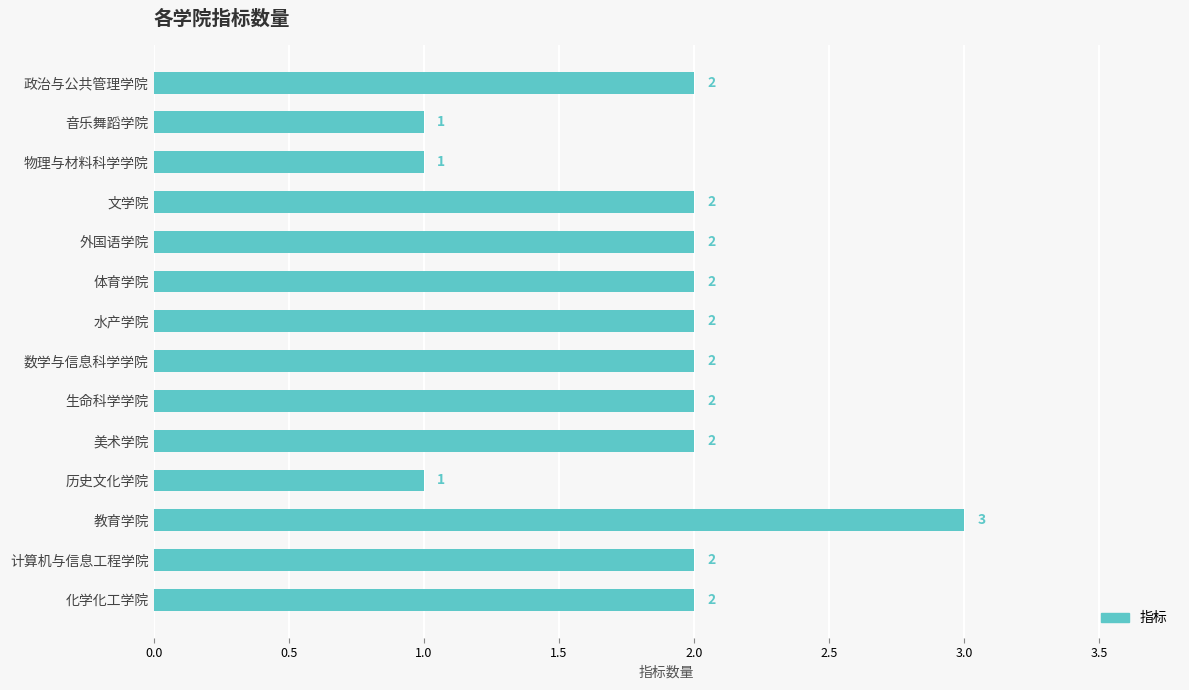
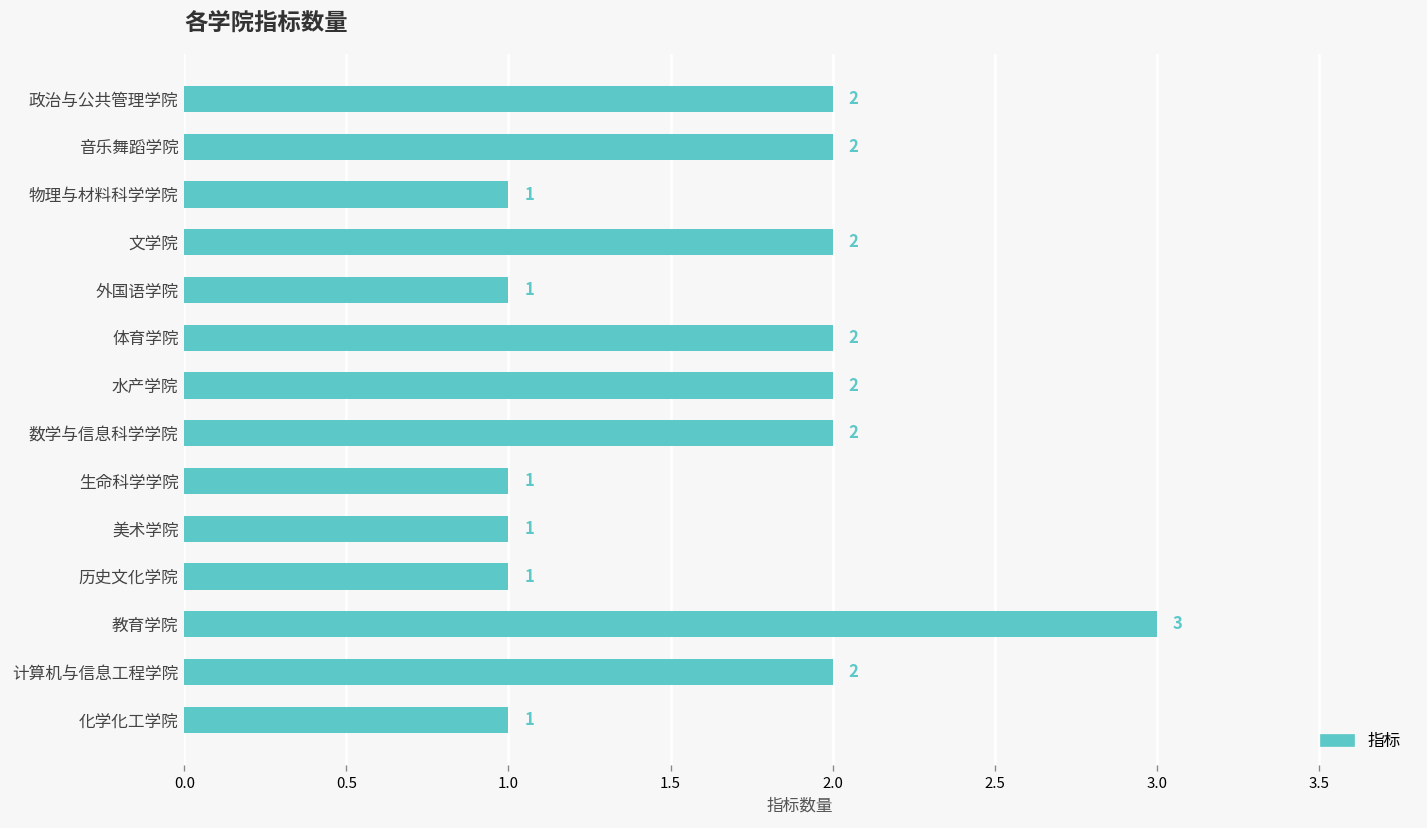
音乐舞蹈学院: 1 -> 2
外国语学院: 2 -> 1
生命科学学院: 2 -> 1
美术学院: 2 -> 1
化学化工学院: 2 -> 1
